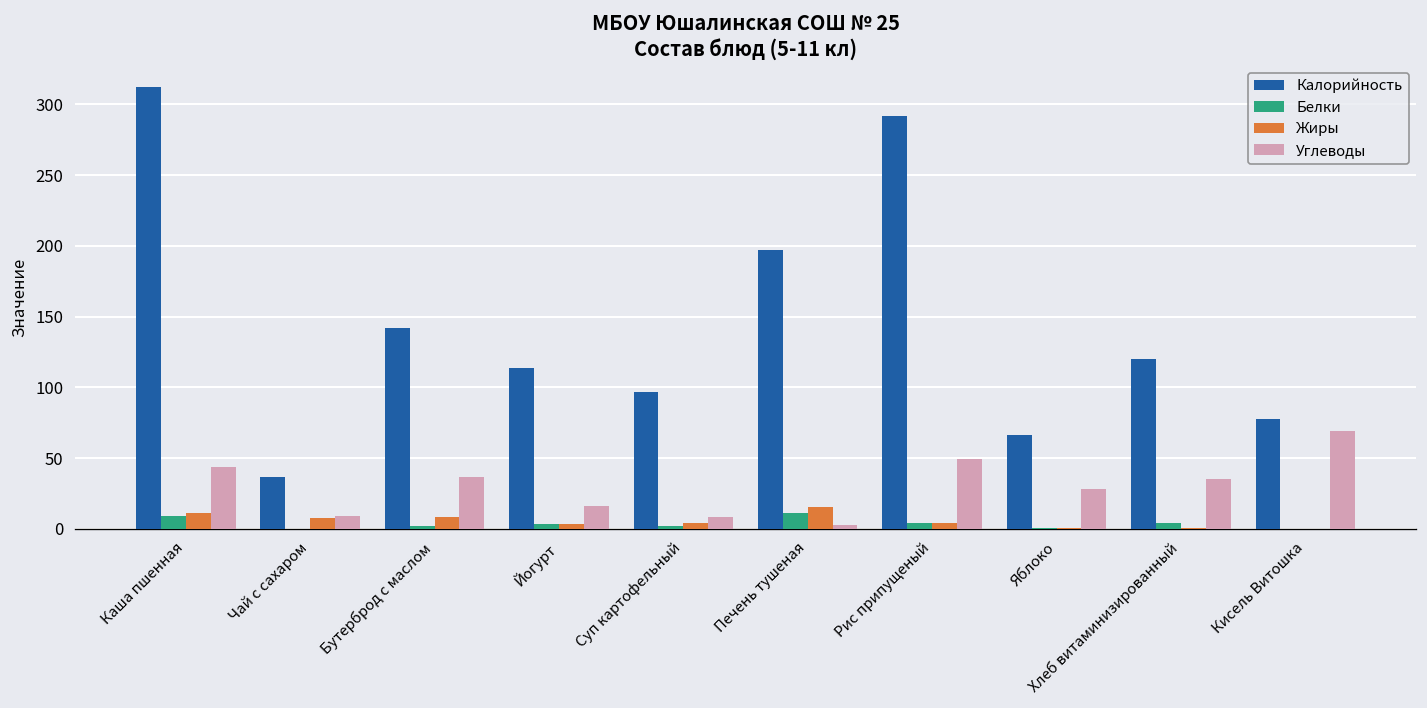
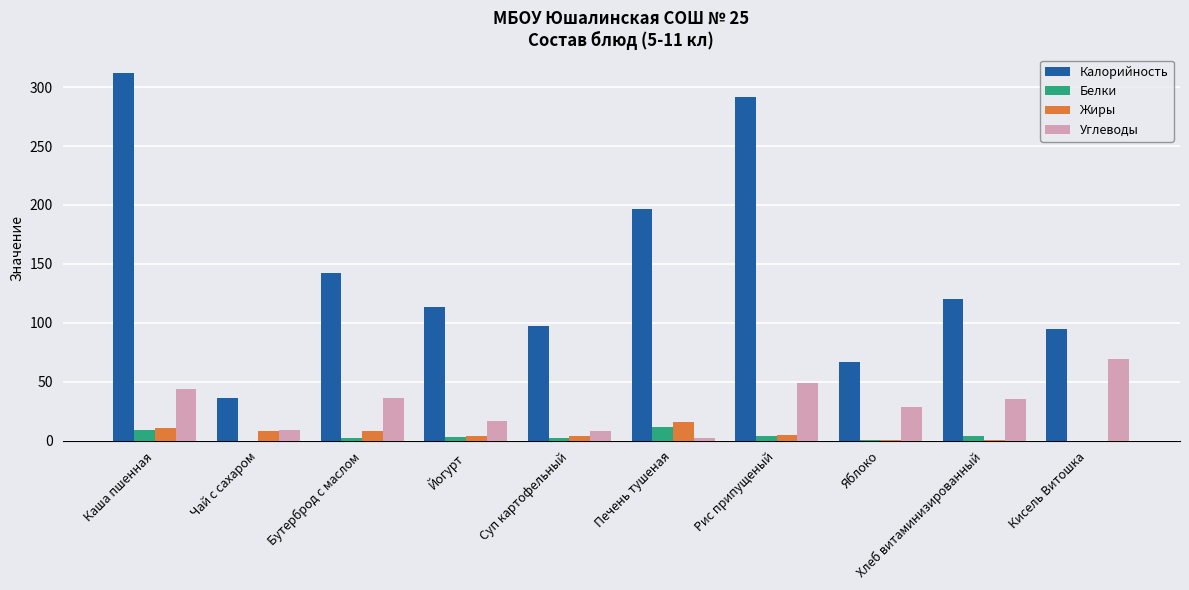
Калорийность, Кисель Витошка: 78 -> 95
